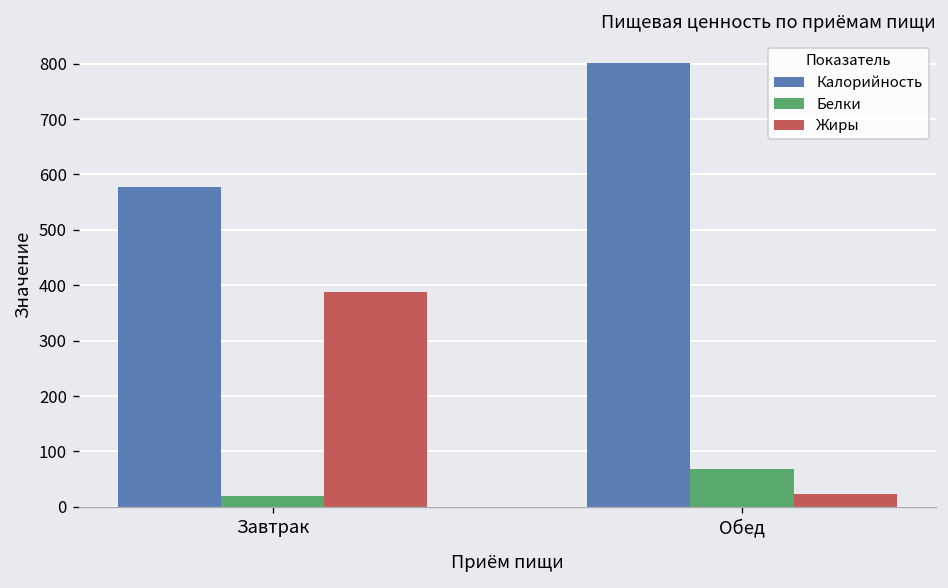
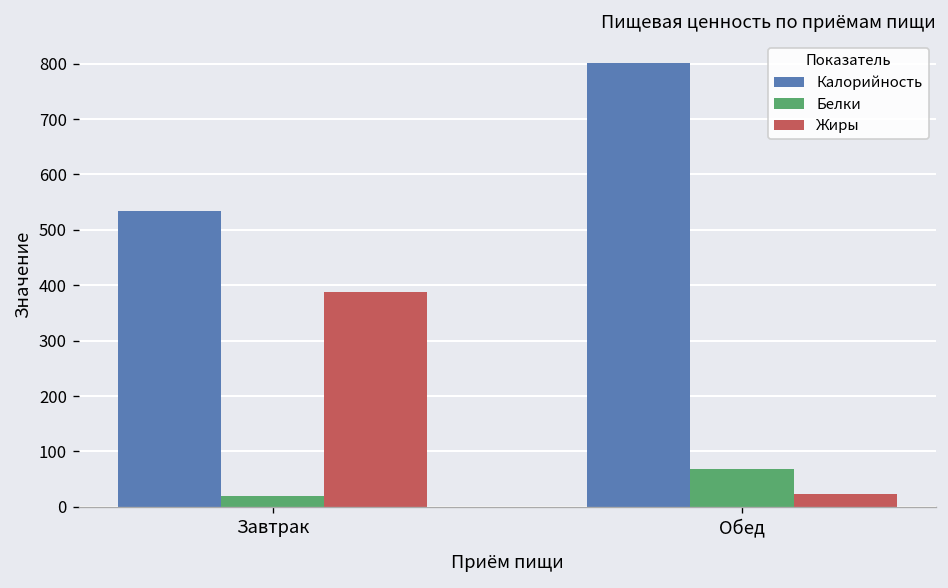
Калорийность, Завтрак: 580 -> 530
